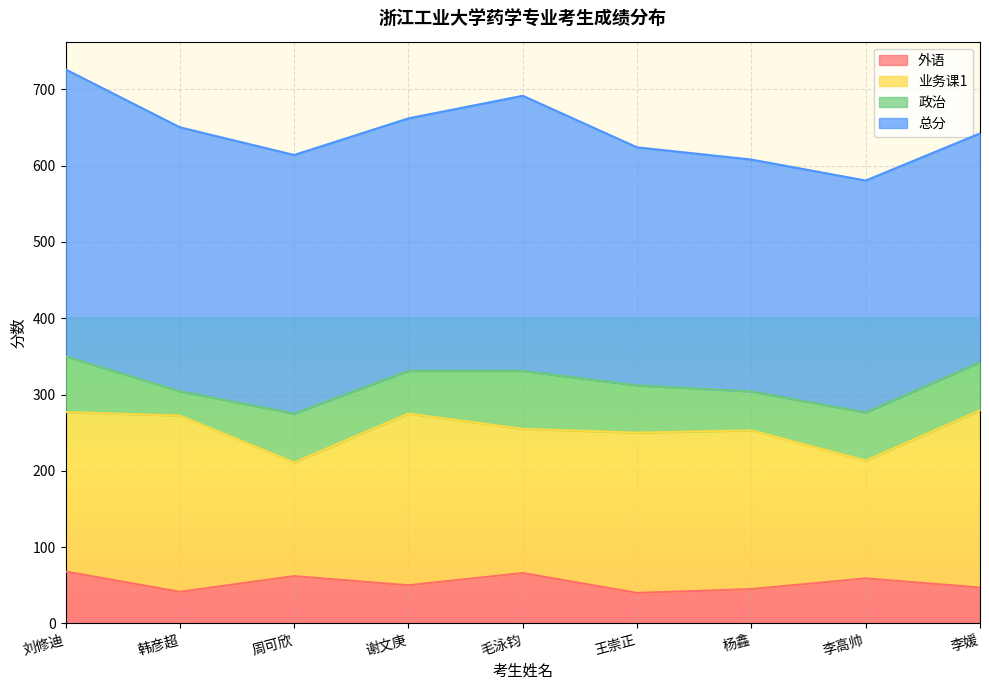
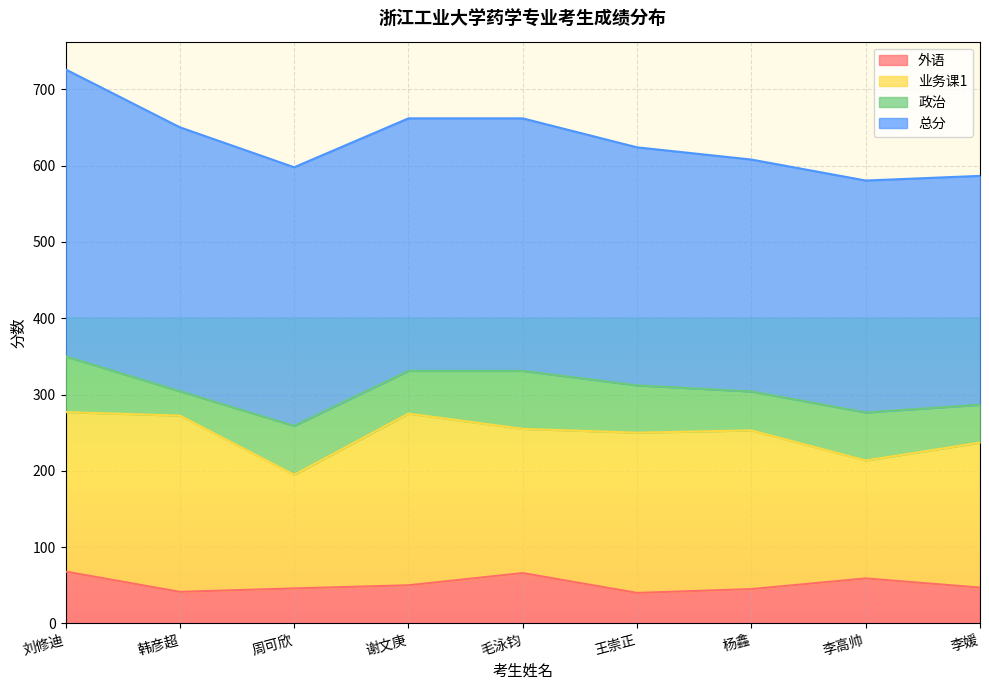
外语, 周可欣: 60 -> 50
总分, 毛泳钧: 360 -> 330
业务课1, 李媛: 230 -> 190
政治, 李媛: 60 -> 50
